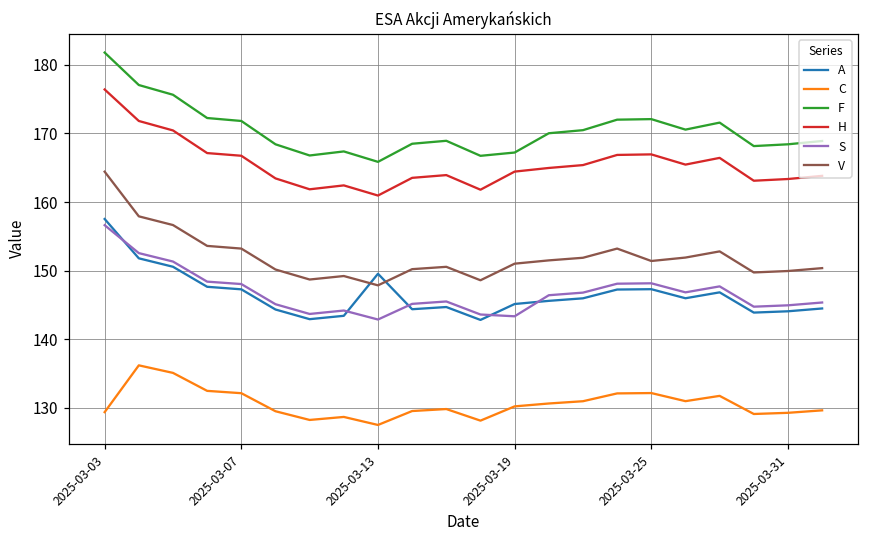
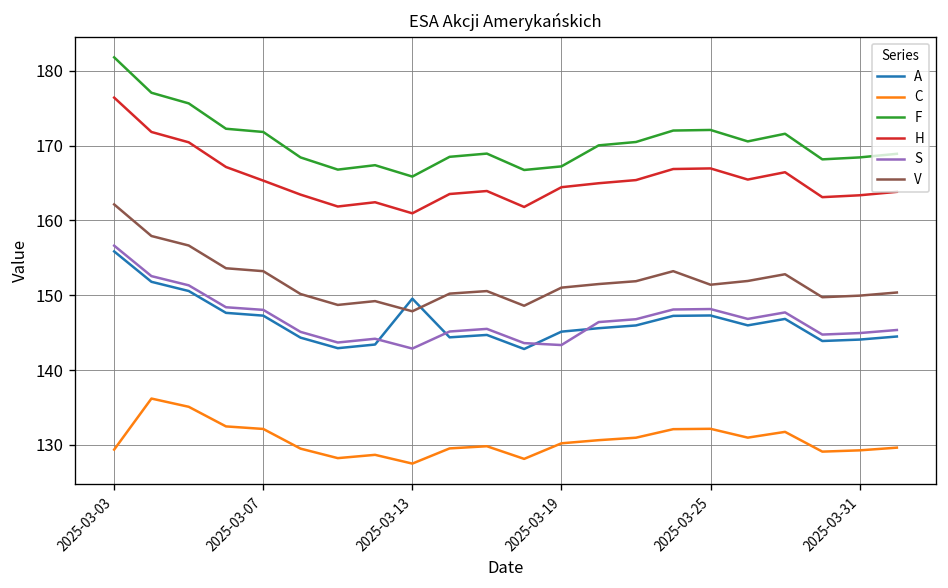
A, 2025-03-03: 158 -> 156
V, 2025-03-03: 164 -> 162
H, 2025-03-07: 167 -> 165
